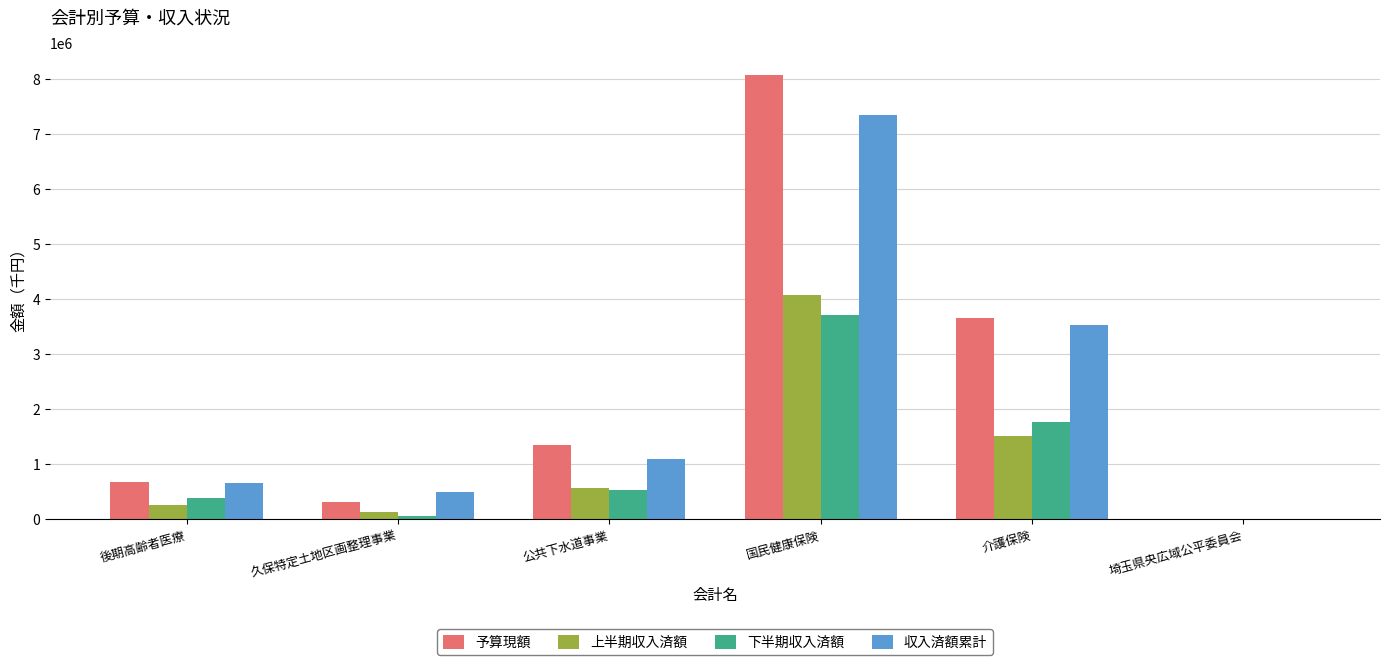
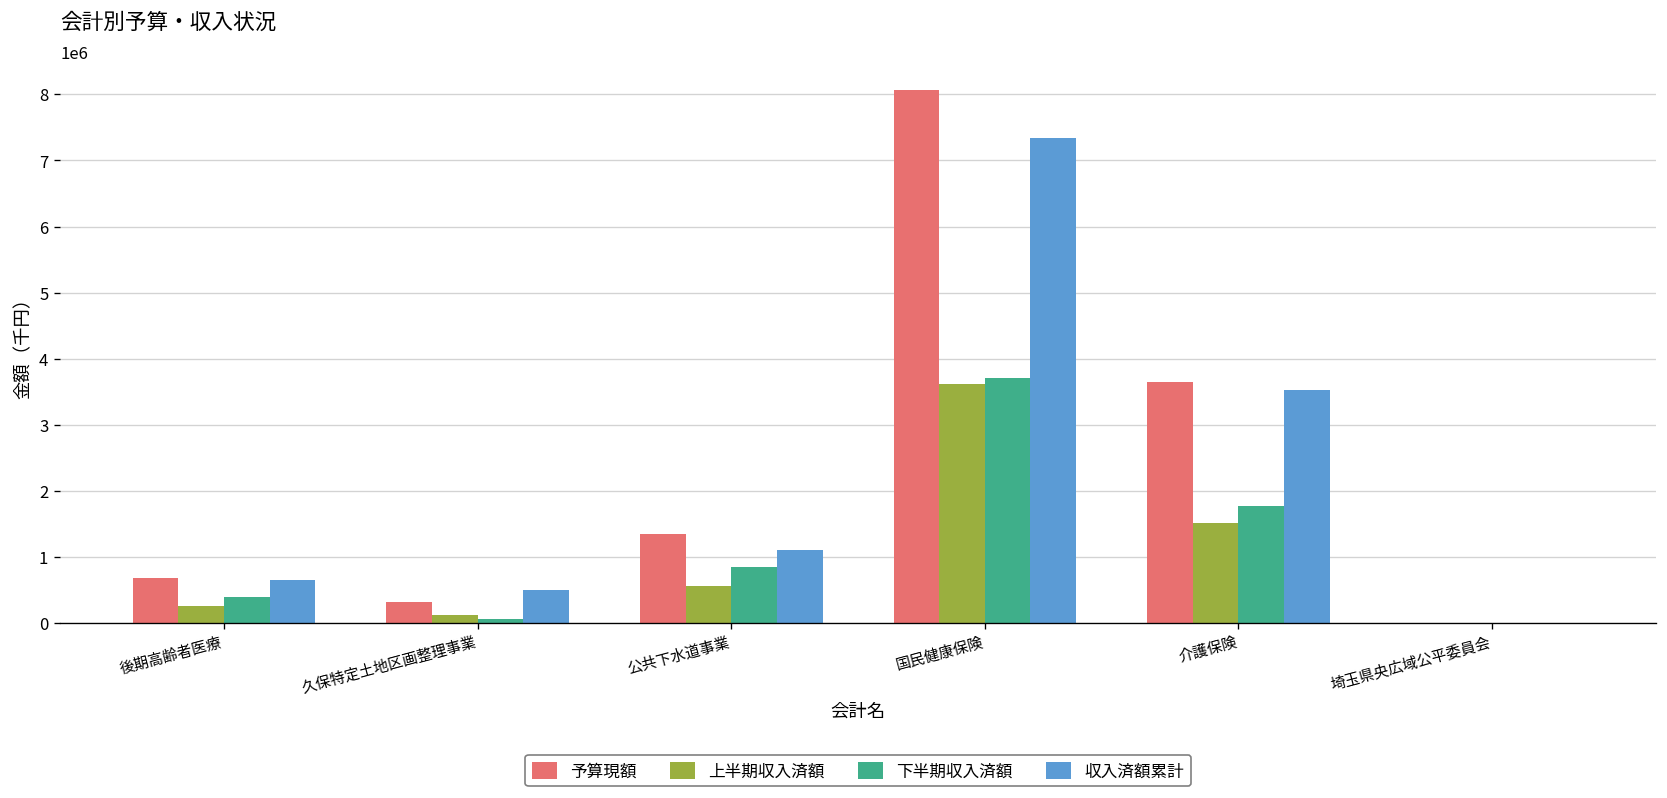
下半期収入済額, 公共下水道事業: 500000 -> 900000
上半期収入済額, 国民健康保険: 4100000 -> 3600000
